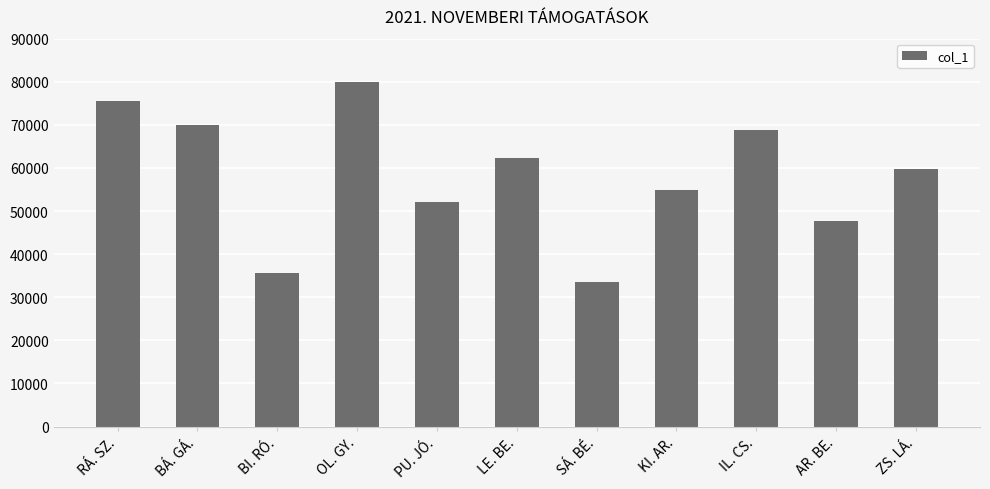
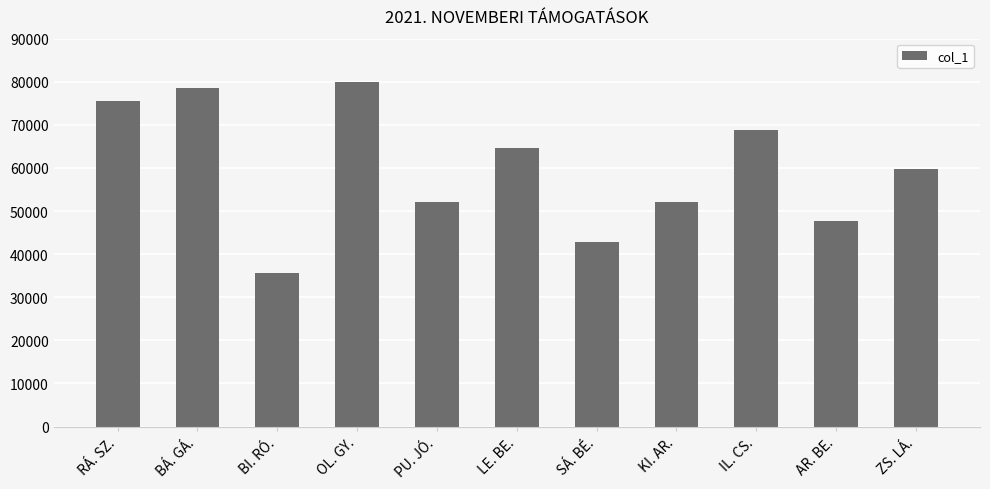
BÁ. GÁ.: 70000 -> 79000
LE. BE.: 62000 -> 65000
SÁ. BÉ.: 34000 -> 43000
KI. AR.: 55000 -> 52000
